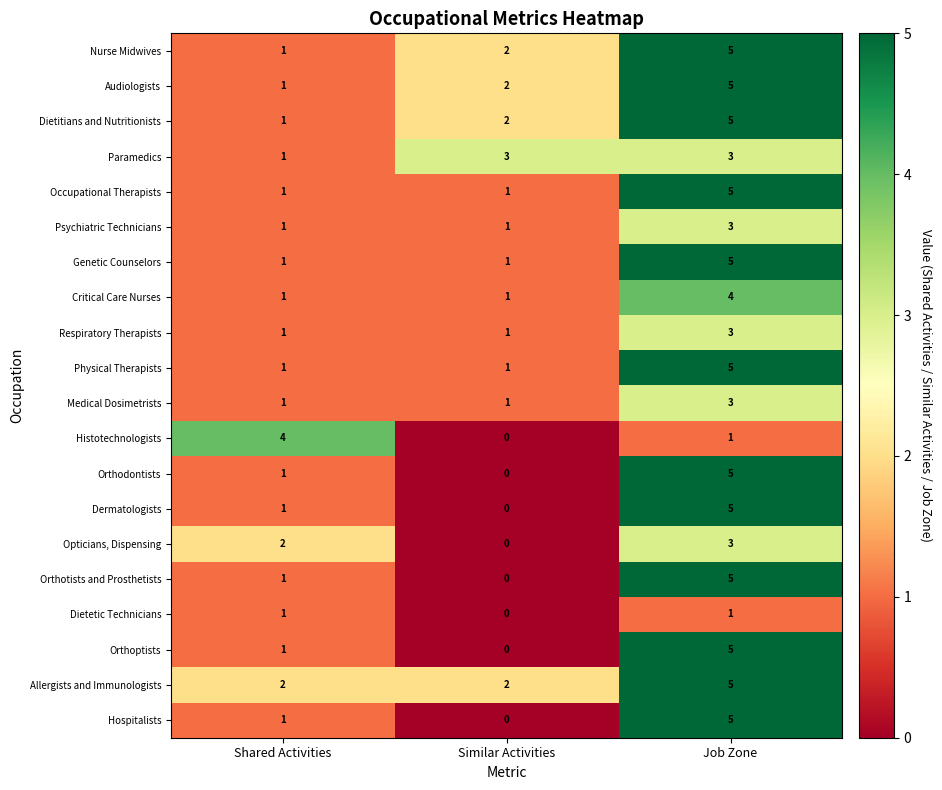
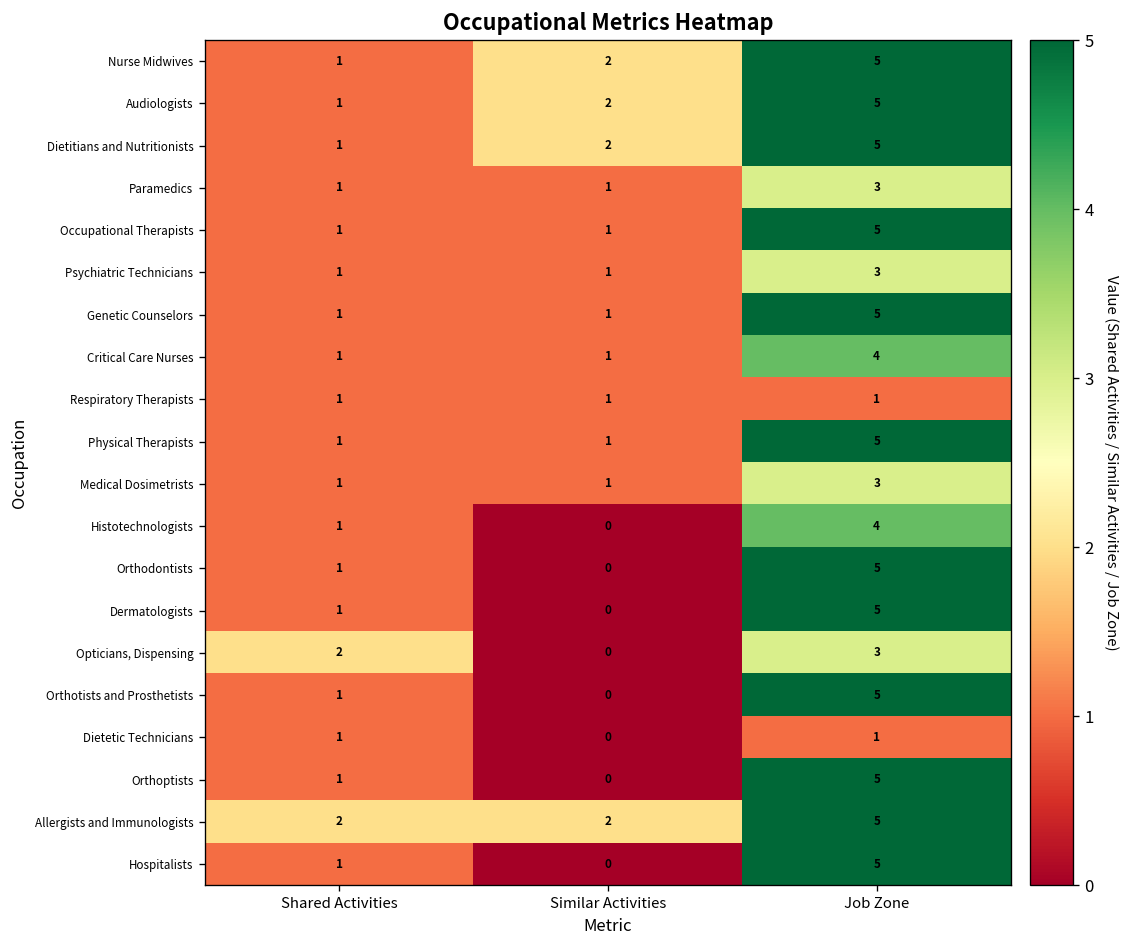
Paramedics, Similar Activities: 3 -> 1
Respiratory Therapists, Job Zone: 3 -> 1
Histotechnologists, Shared Activities: 4 -> 1
Histotechnologists, Job Zone: 1 -> 4
